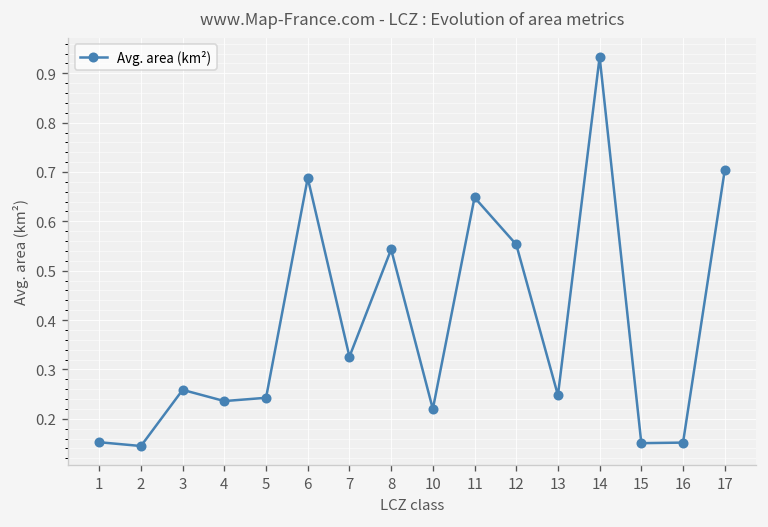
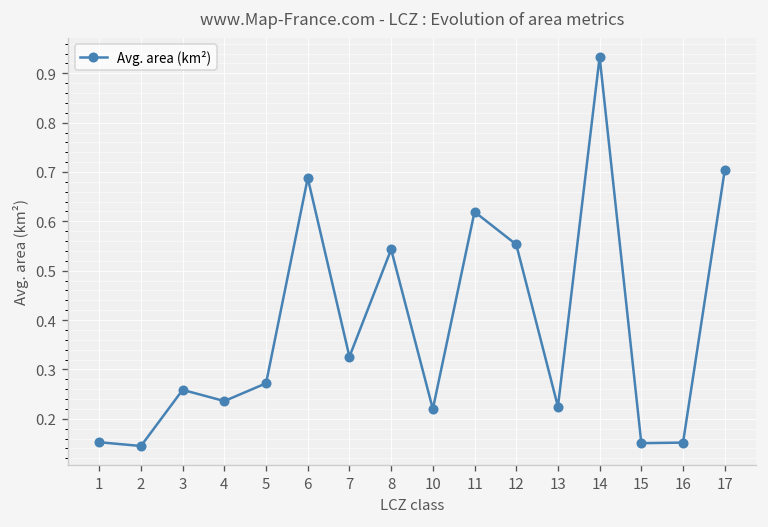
5: 0.24 -> 0.27
11: 0.65 -> 0.62
13: 0.25 -> 0.22
